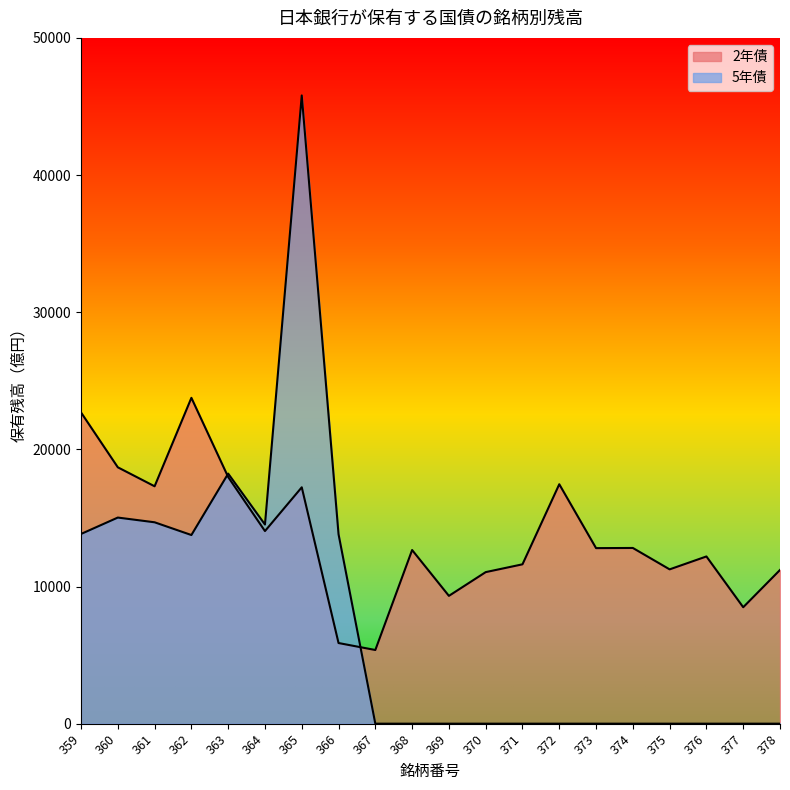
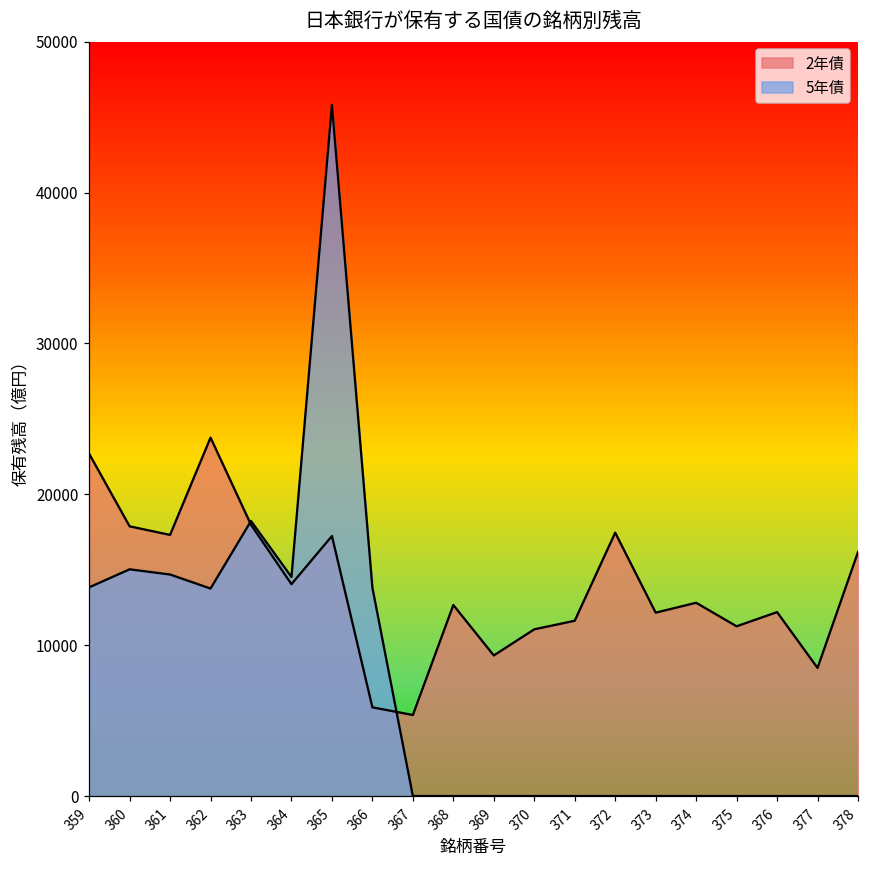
2年債, 360: 18700 -> 17900
2年債, 373: 12800 -> 12200
2年債, 378: 11200 -> 16200
